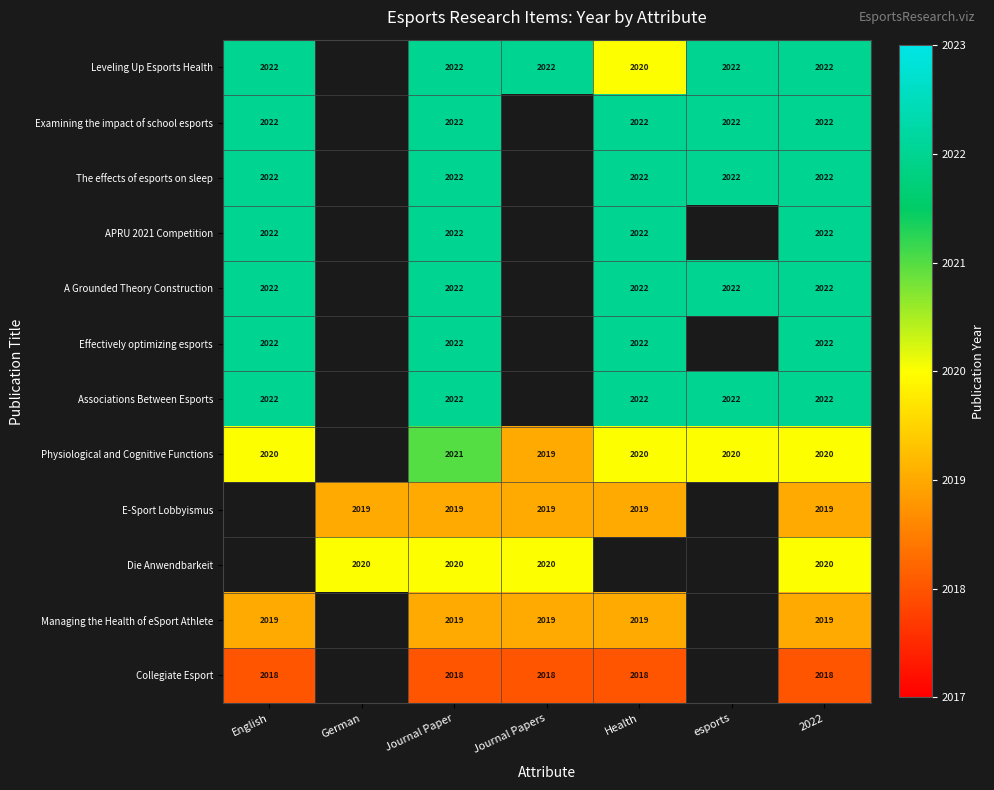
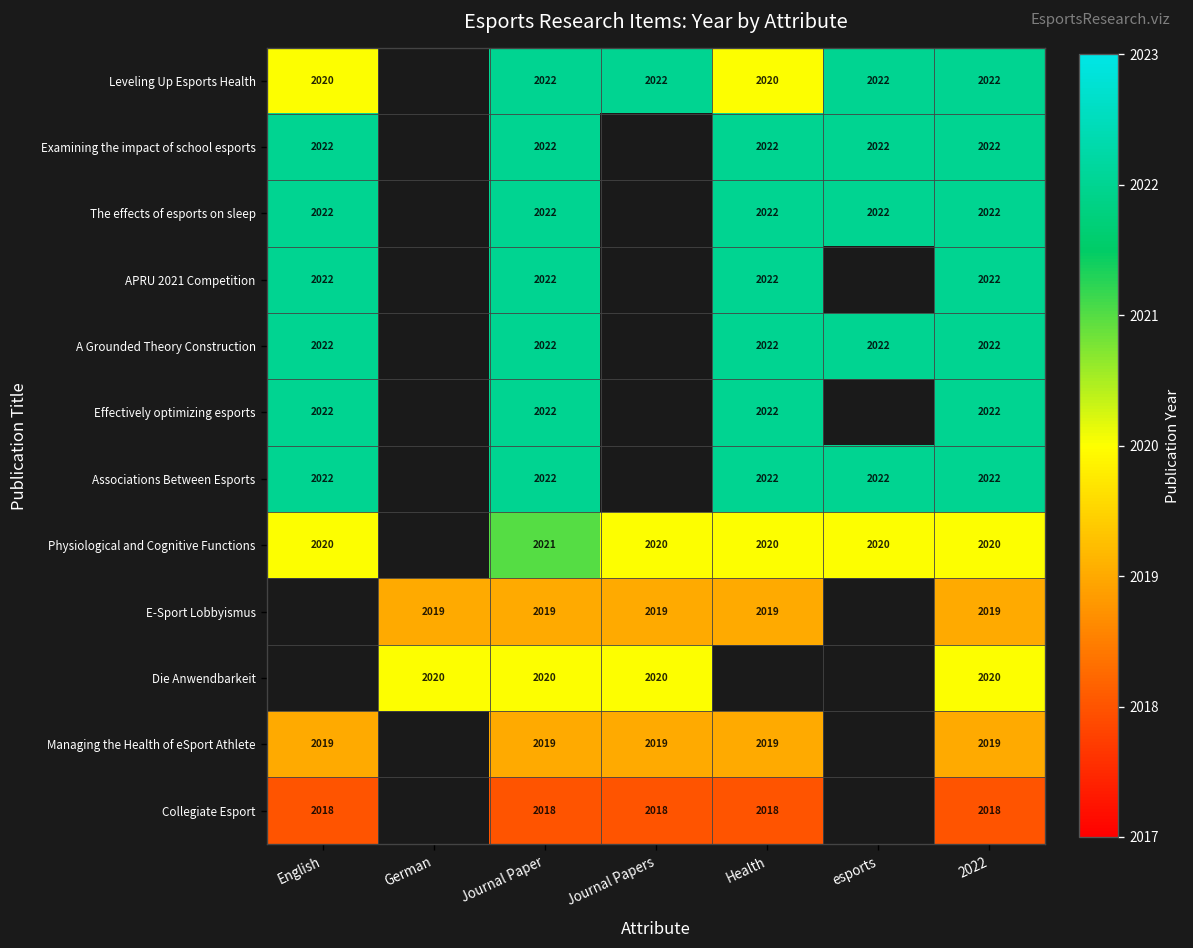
Leveling Up Esports Health, English: 2022 -> 2020
Physiological and Cognitive Functions, Journal Papers: 2019 -> 2020
